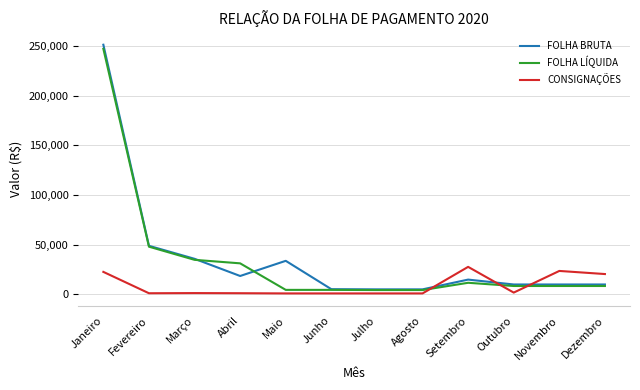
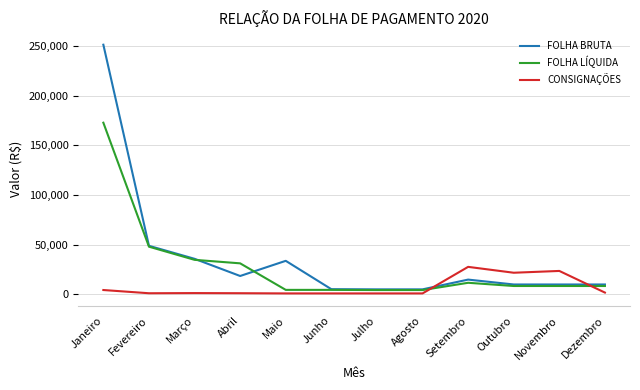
FOLHA LÍQUIDA, Janeiro: 250,000 -> 170,000
CONSIGNAÇÕES, Janeiro: 20,000 -> 0
CONSIGNAÇÕES, Outubro: 0 -> 20,000
CONSIGNAÇÕES, Dezembro: 20,000 -> 0
